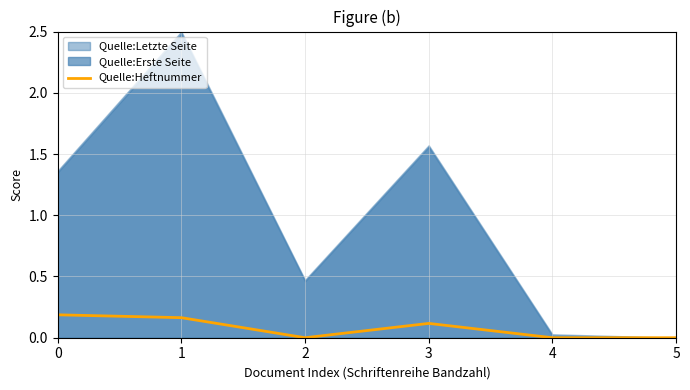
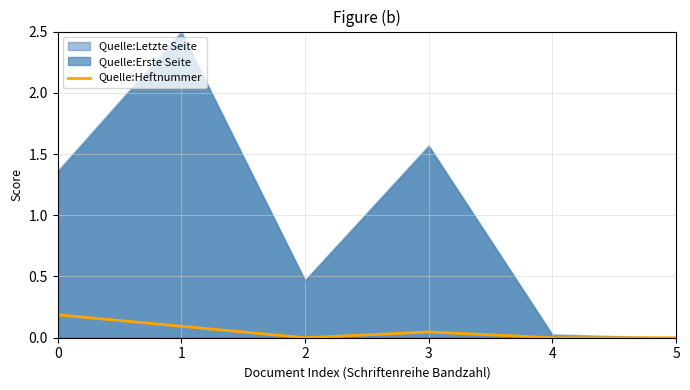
Quelle:Heftnummer, 1: 0.16 -> 0.09
Quelle:Heftnummer, 3: 0.12 -> 0.05
